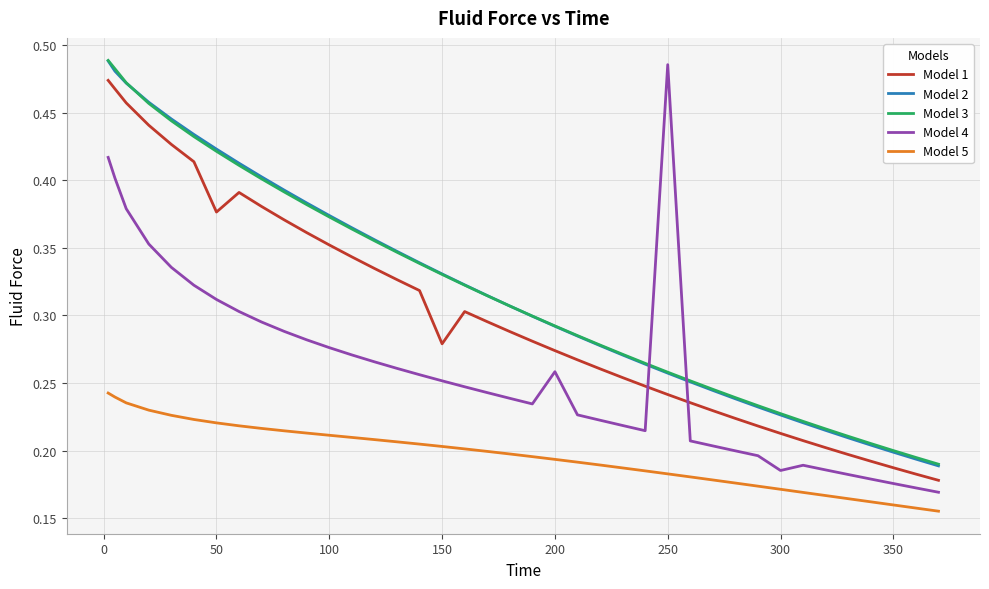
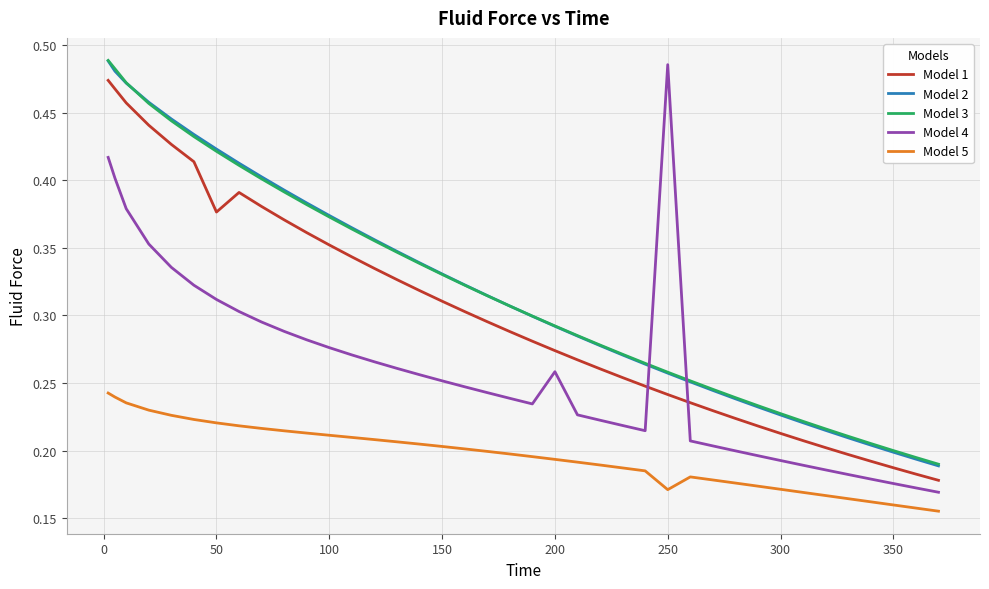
Model 1, 150: 0.279 -> 0.311
Model 5, 250: 0.183 -> 0.171
Model 4, 300: 0.185 -> 0.193
